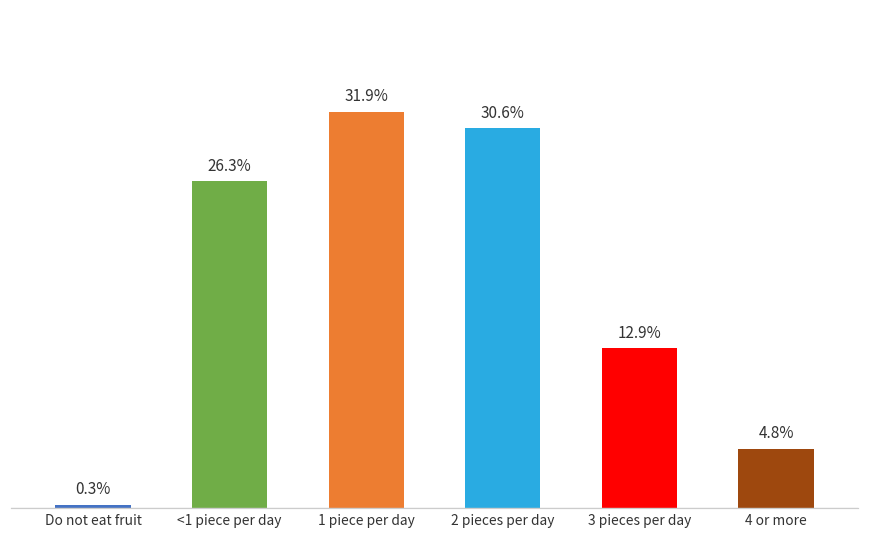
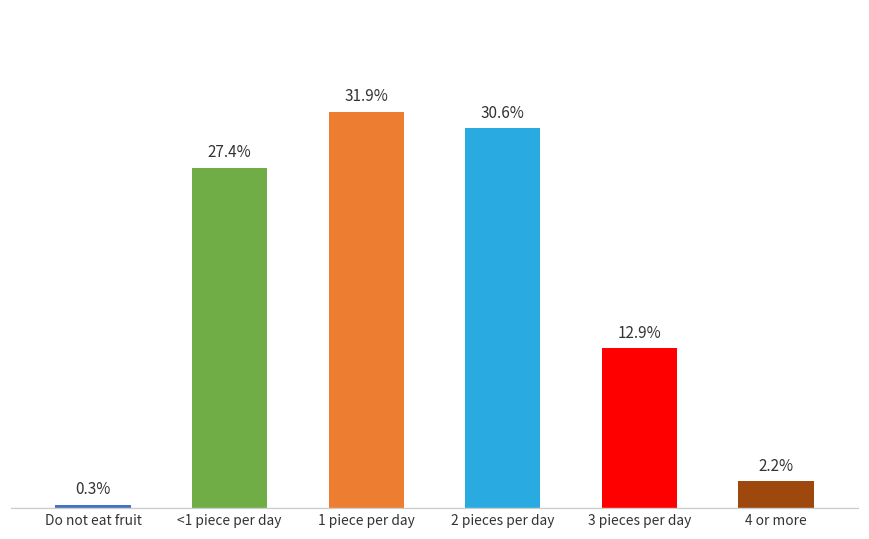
<1 piece per day: 26.3% -> 27.4%
4 or more: 4.8% -> 2.2%
